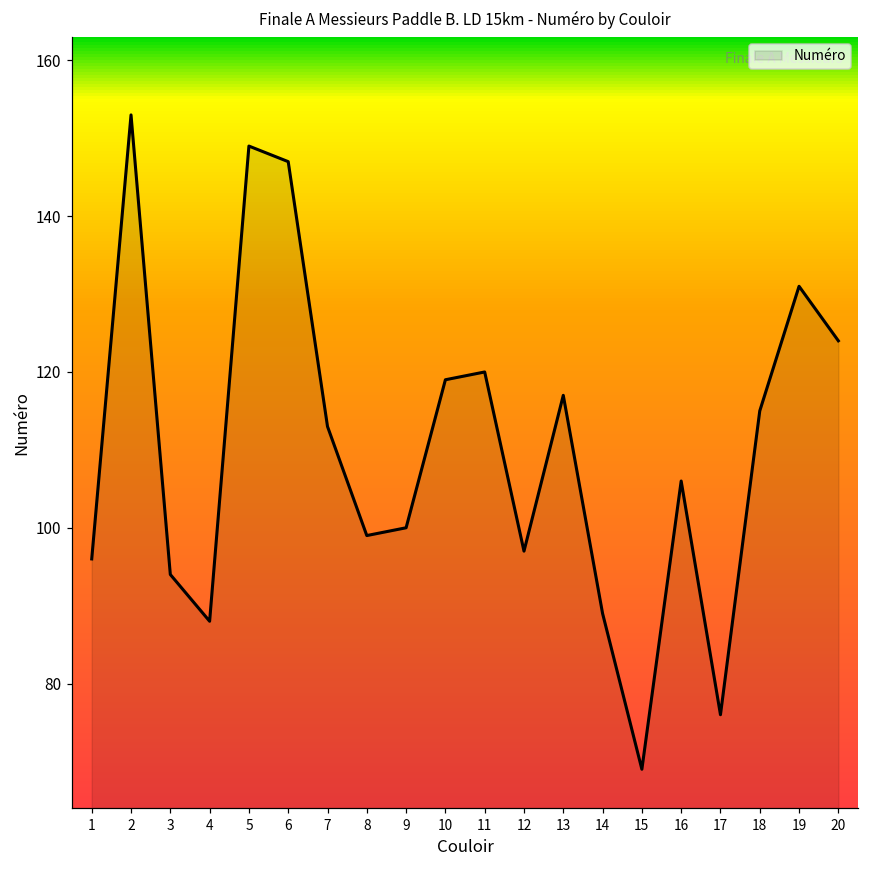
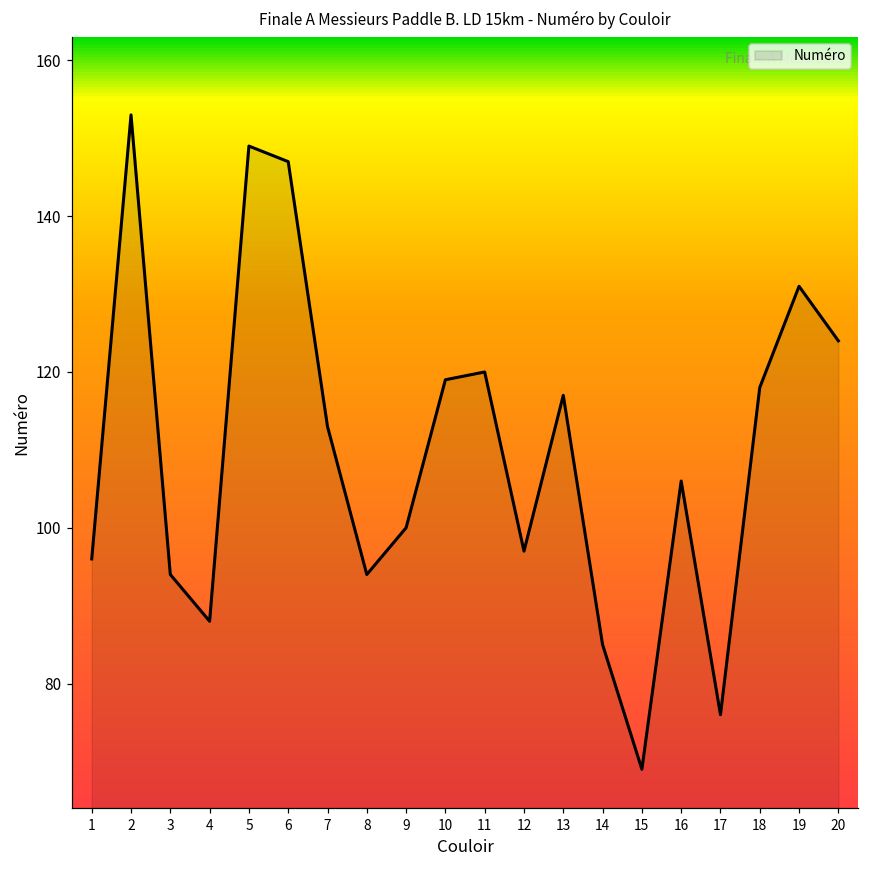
8: 99 -> 94
14: 89 -> 85
18: 115 -> 118
